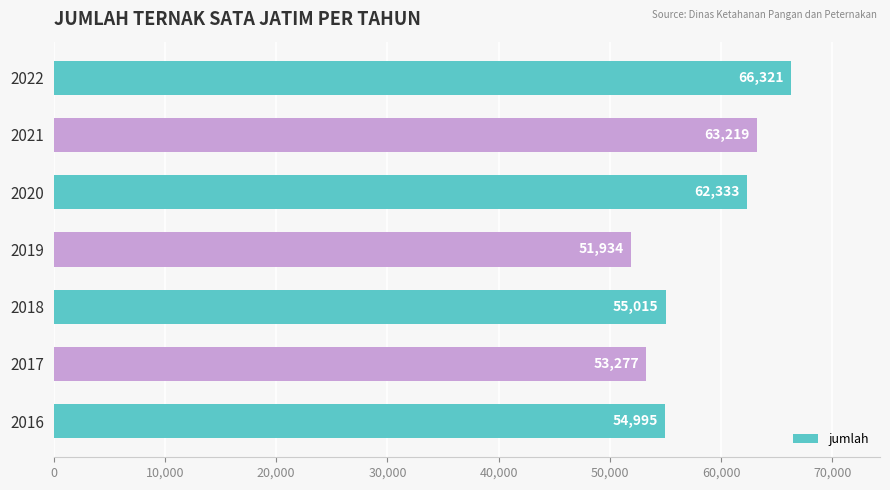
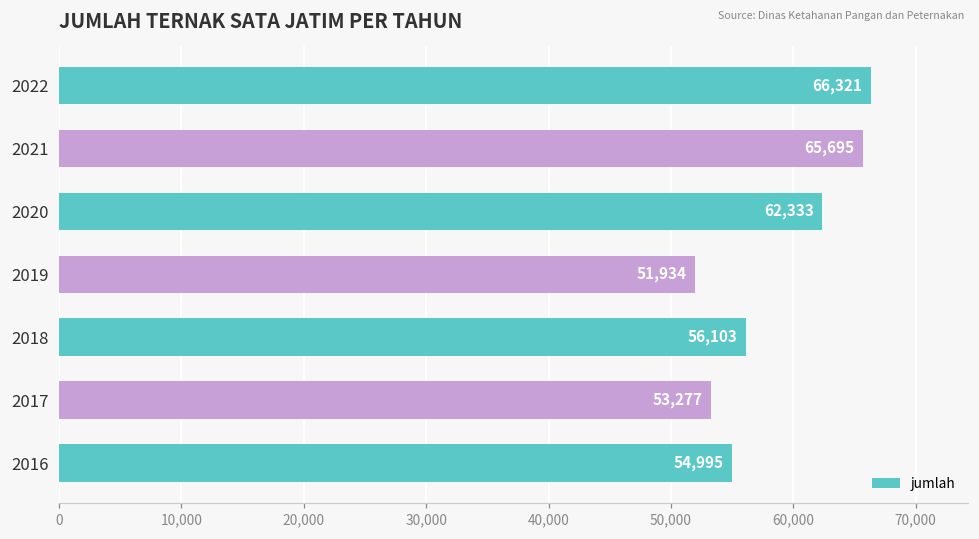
2021: 63,219 -> 65,695
2018: 55,015 -> 56,103
